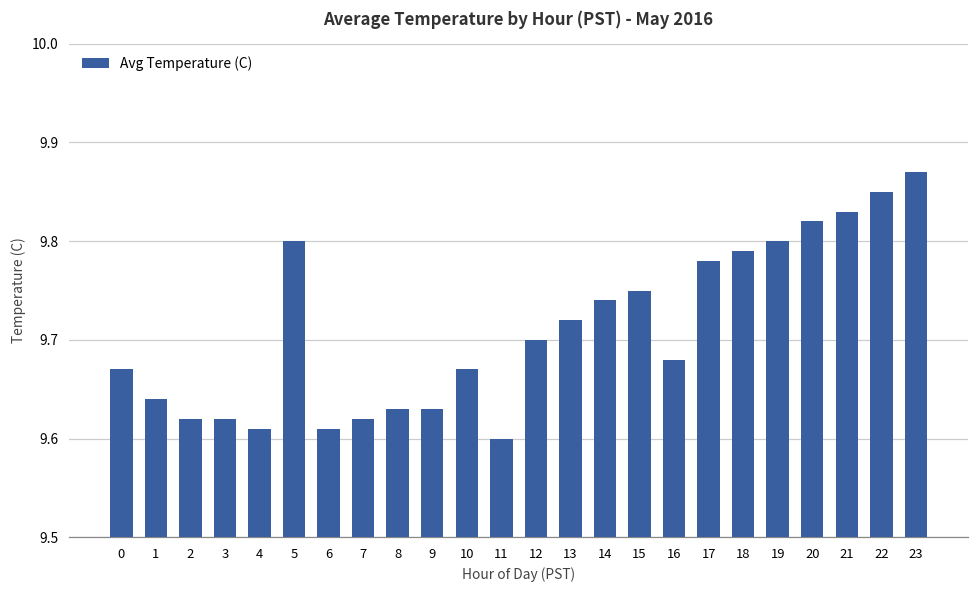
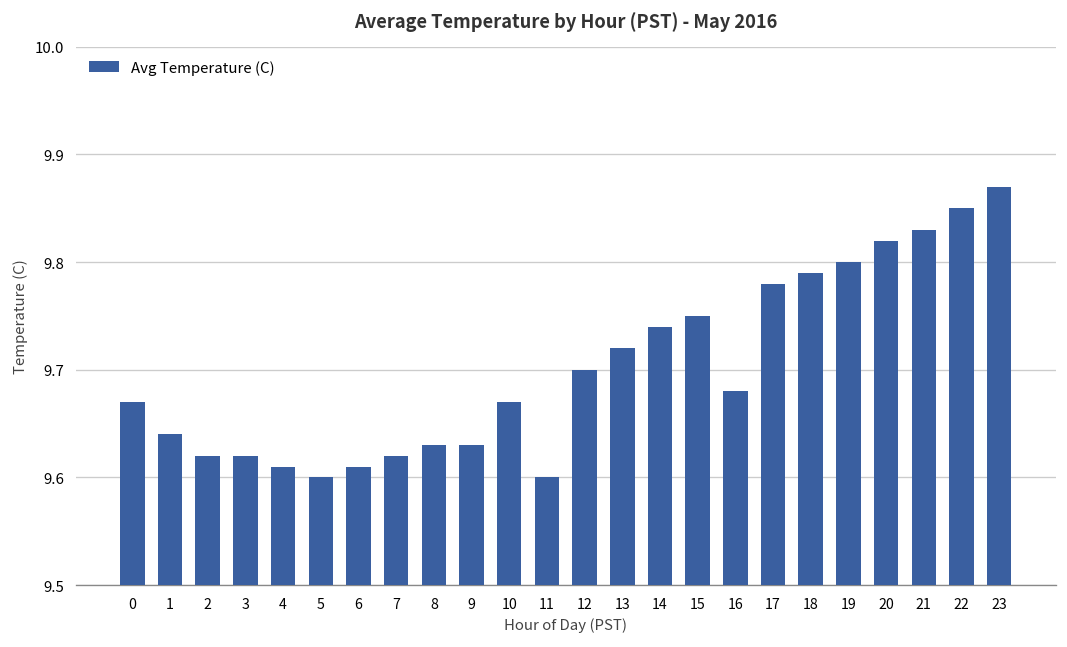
5: 9.8 -> 9.6
